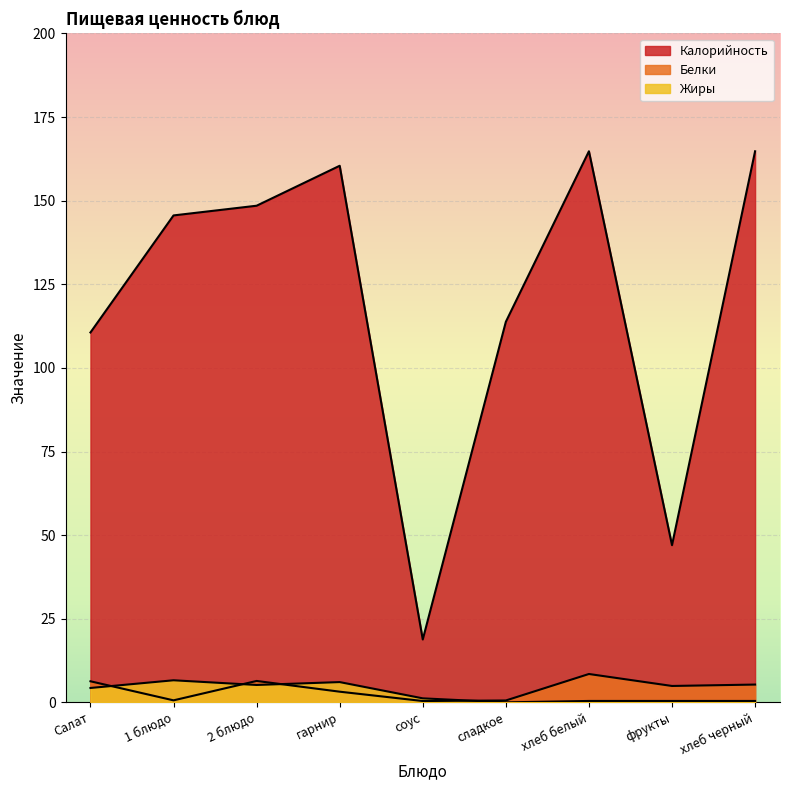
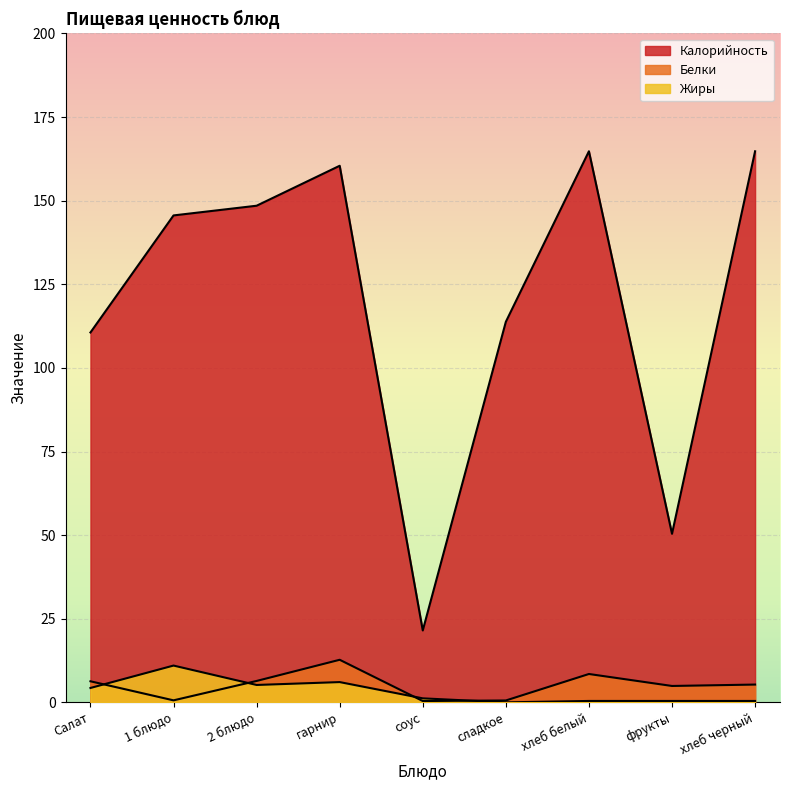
Жиры, 1 блюдо: 7 -> 11
Белки, гарнир: 3 -> 13
Калорийность, соус: 19 -> 22
Калорийность, фрукты: 47 -> 50
